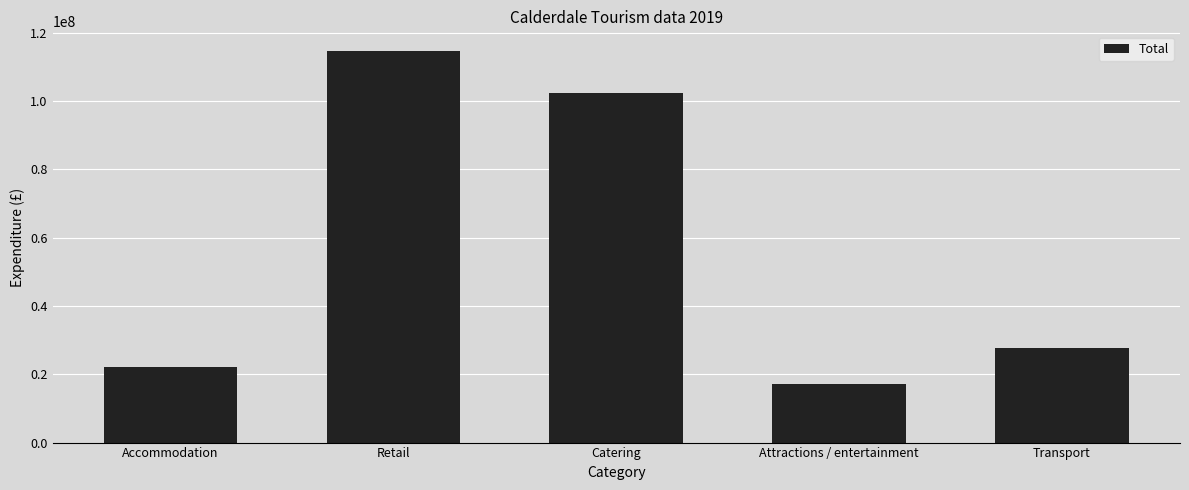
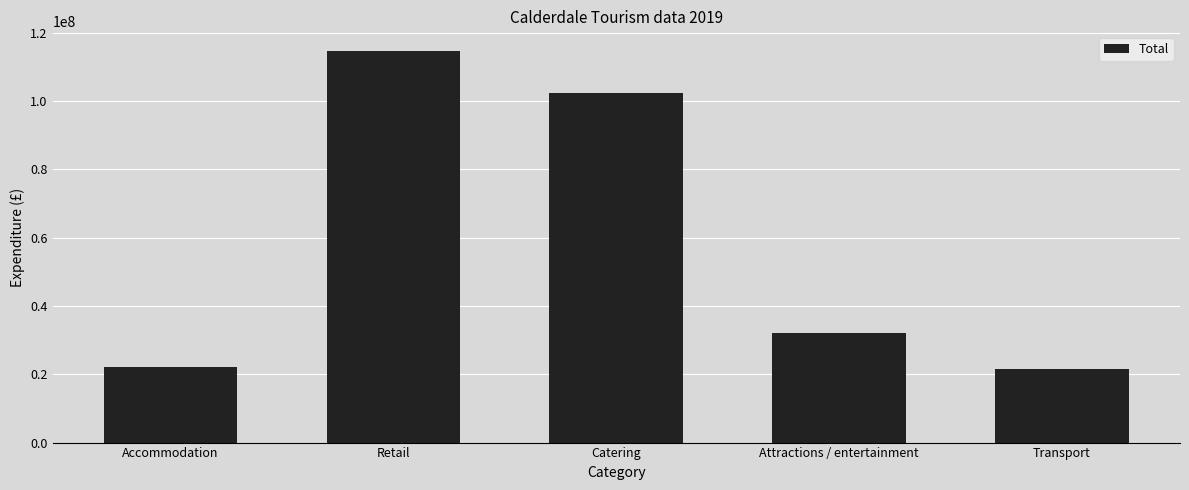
Attractions / entertainment: 17000000 -> 32000000
Transport: 28000000 -> 21000000
